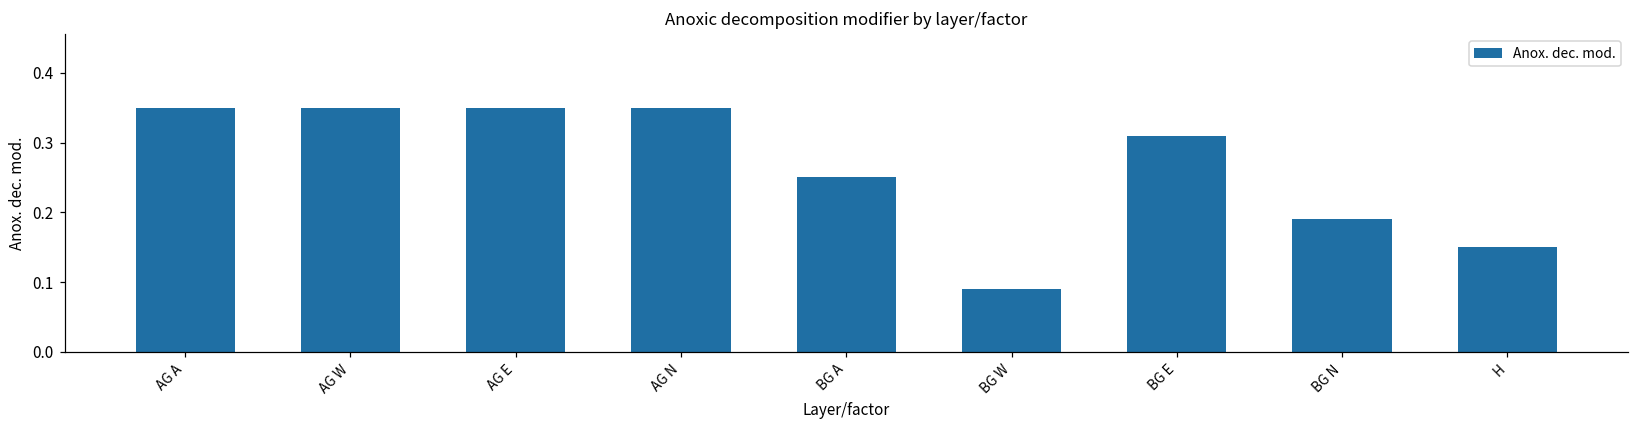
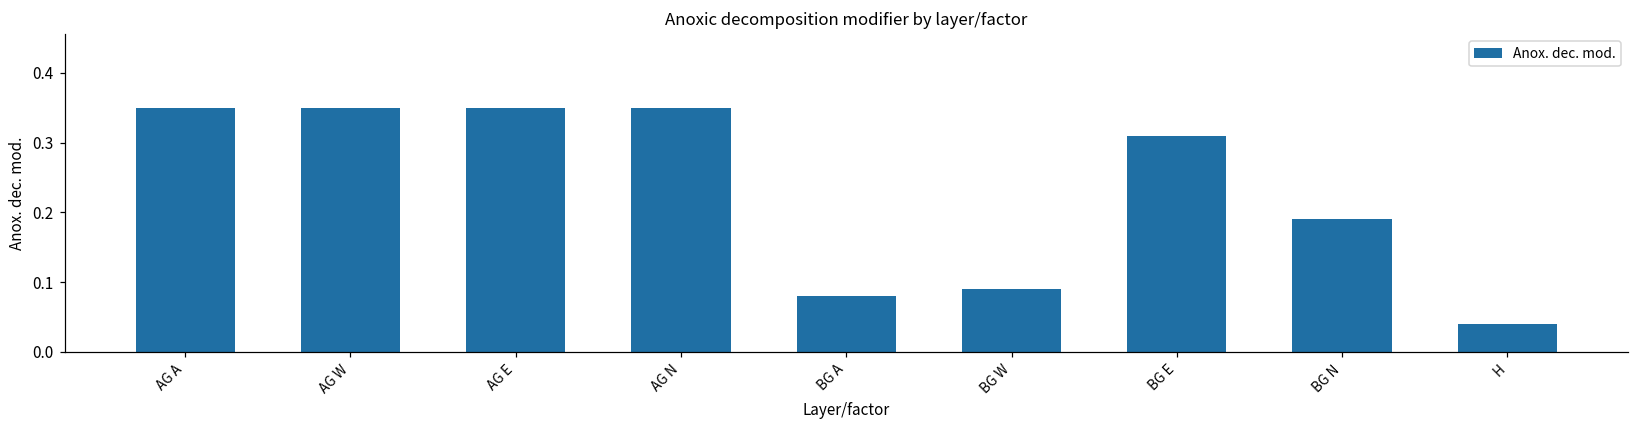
BG A: 0.25 -> 0.08
H: 0.15 -> 0.04
